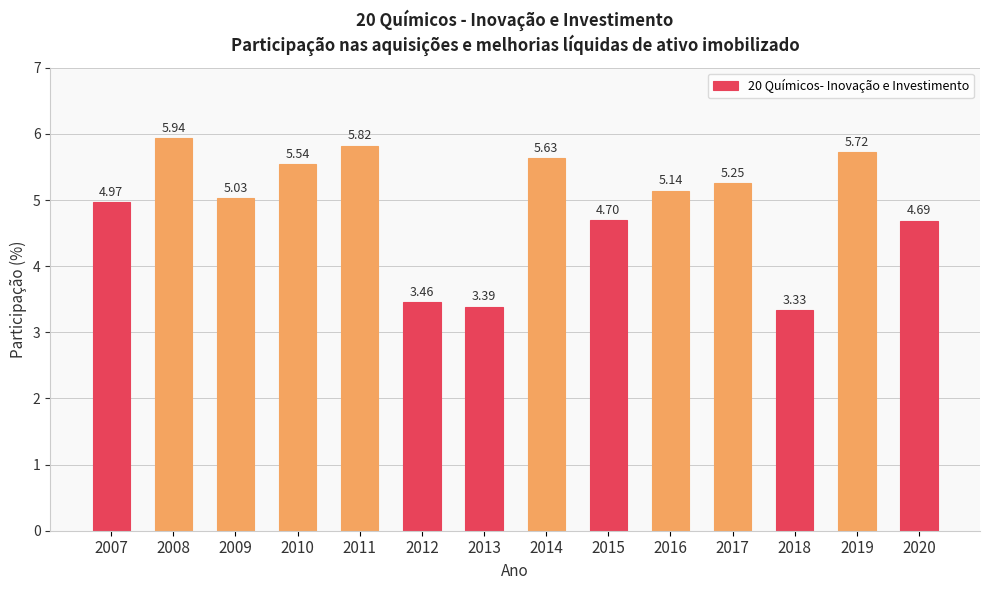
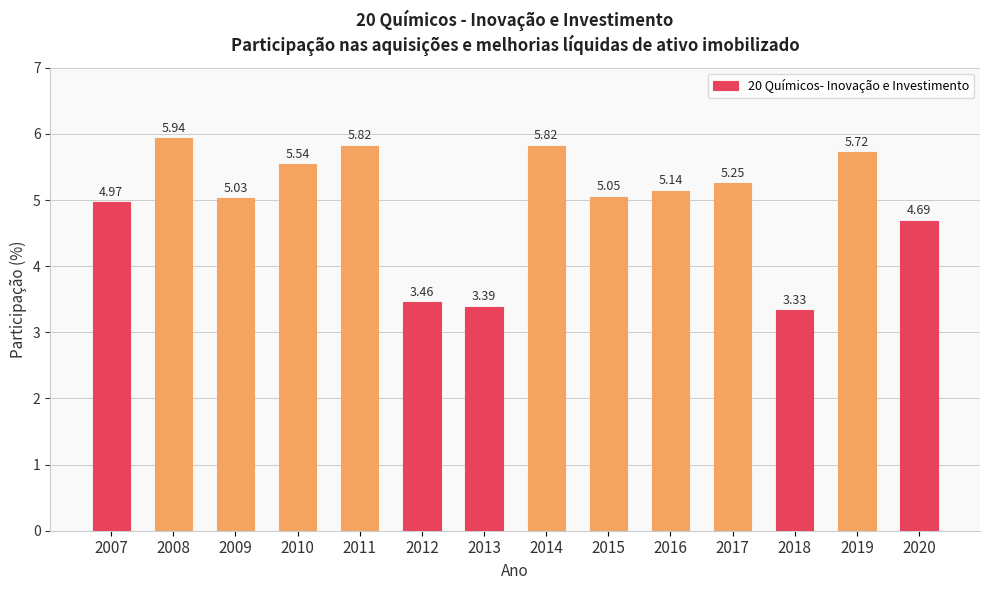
2014: 5.63 -> 5.82
2015: 4.70 -> 5.05
